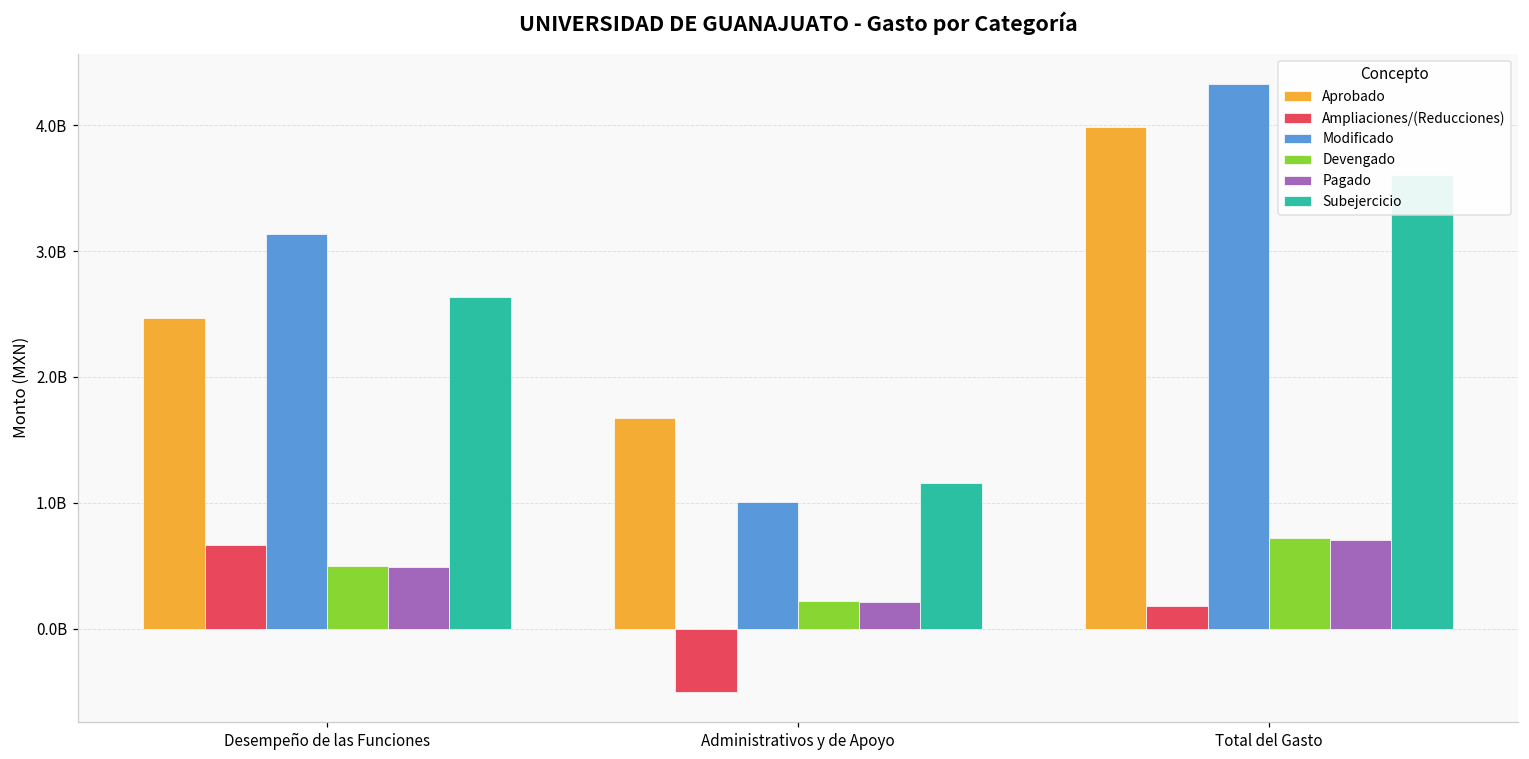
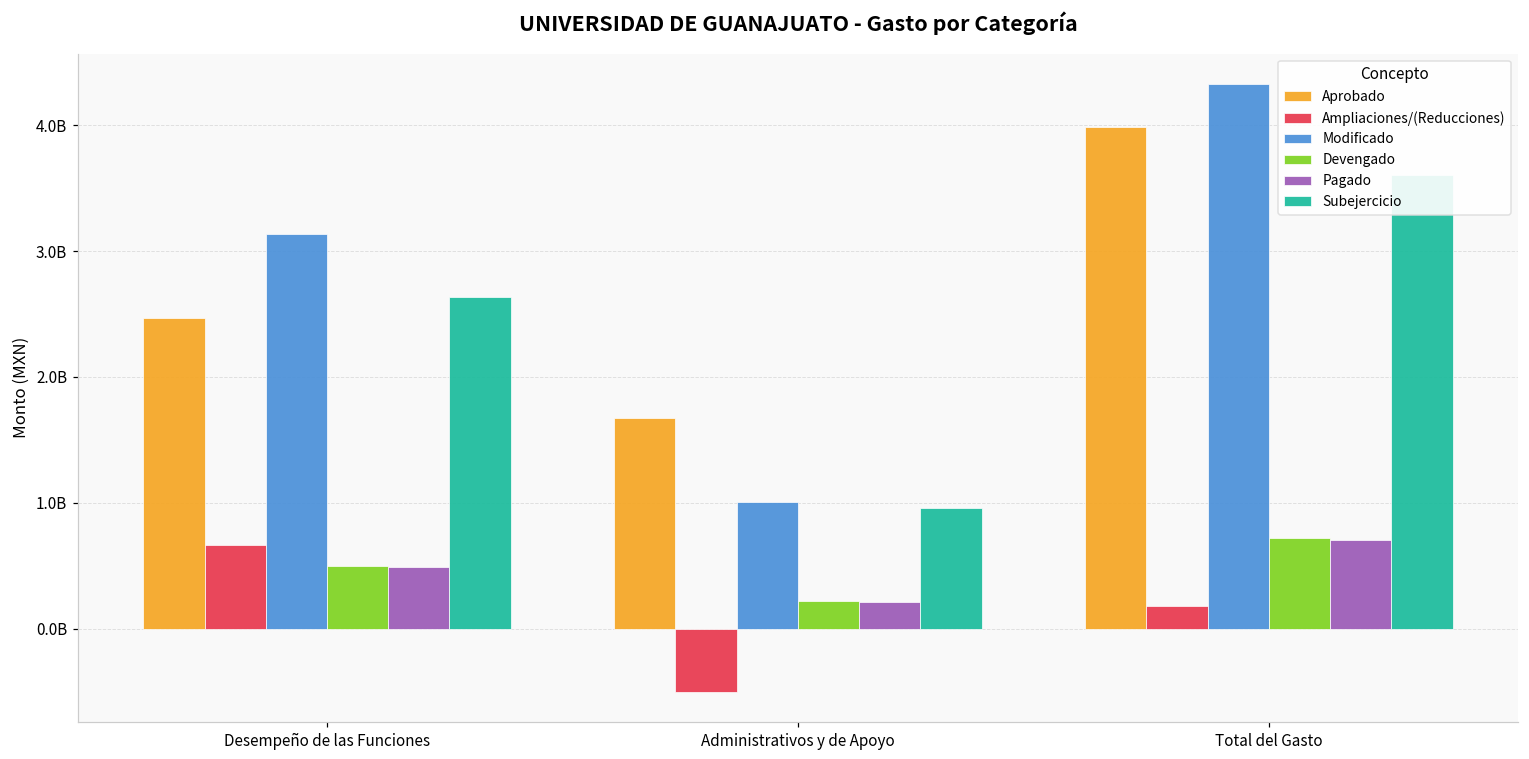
Subejercicio, Administrativos y de Apoyo: 1160000000 -> 960000000
